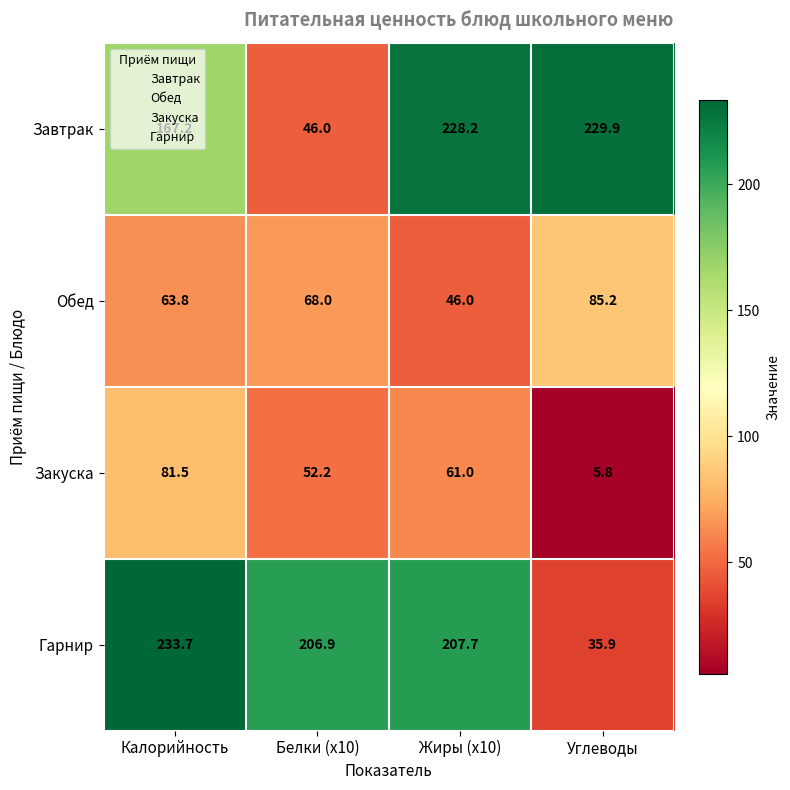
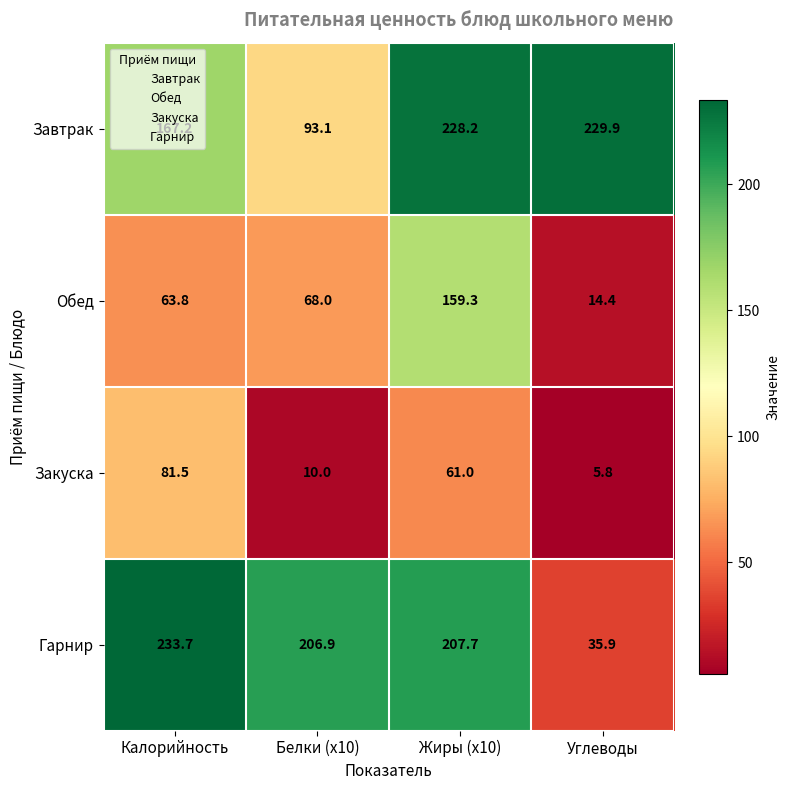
Завтрак, Белки (x10): 46.0 -> 93.1
Обед, Жиры (x10): 46.0 -> 159.3
Обед, Углеводы: 85.2 -> 14.4
Закуска, Белки (x10): 52.2 -> 10.0
